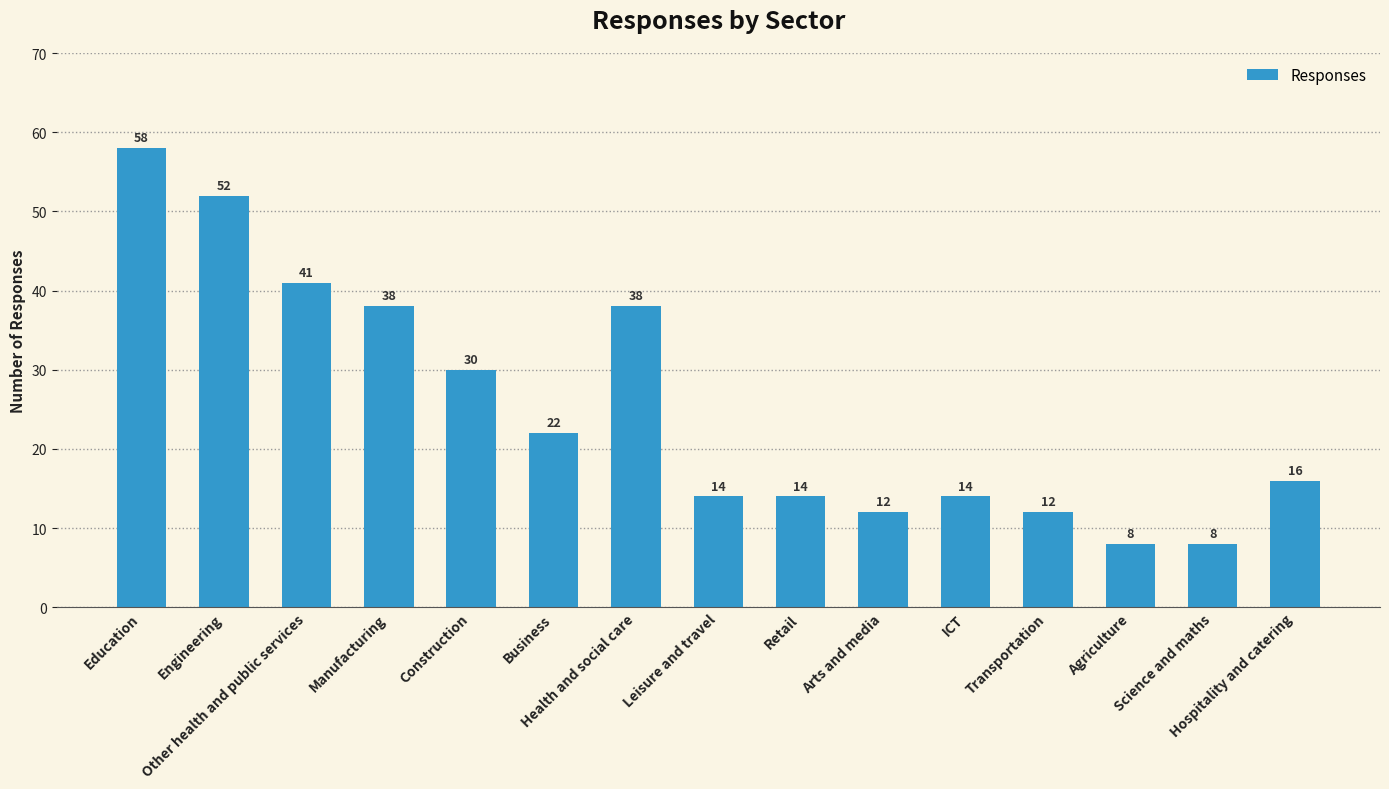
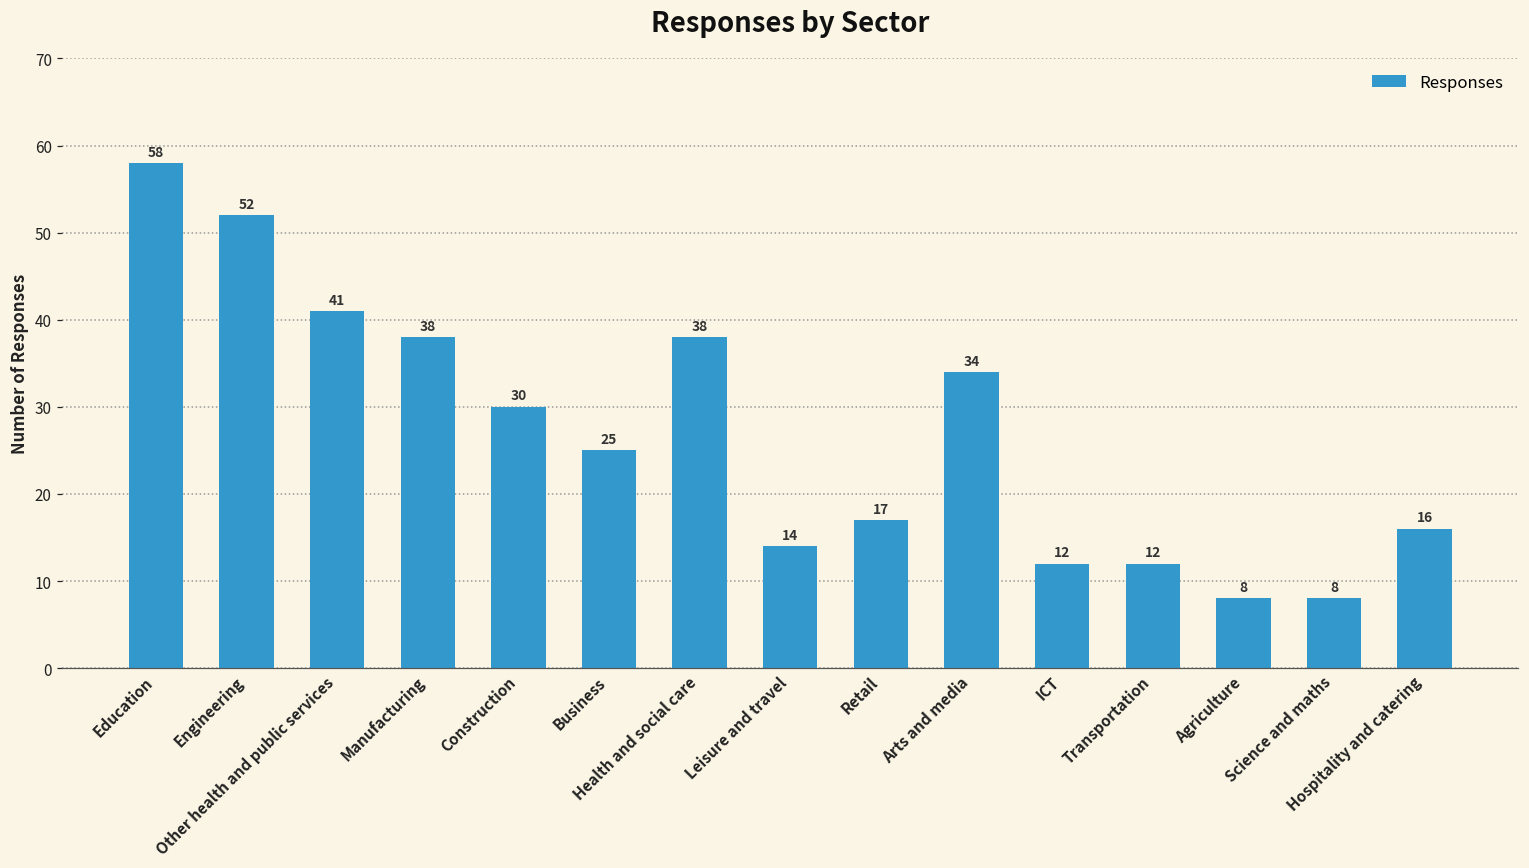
Business: 22 -> 25
Retail: 14 -> 17
Arts and media: 12 -> 34
ICT: 14 -> 12
